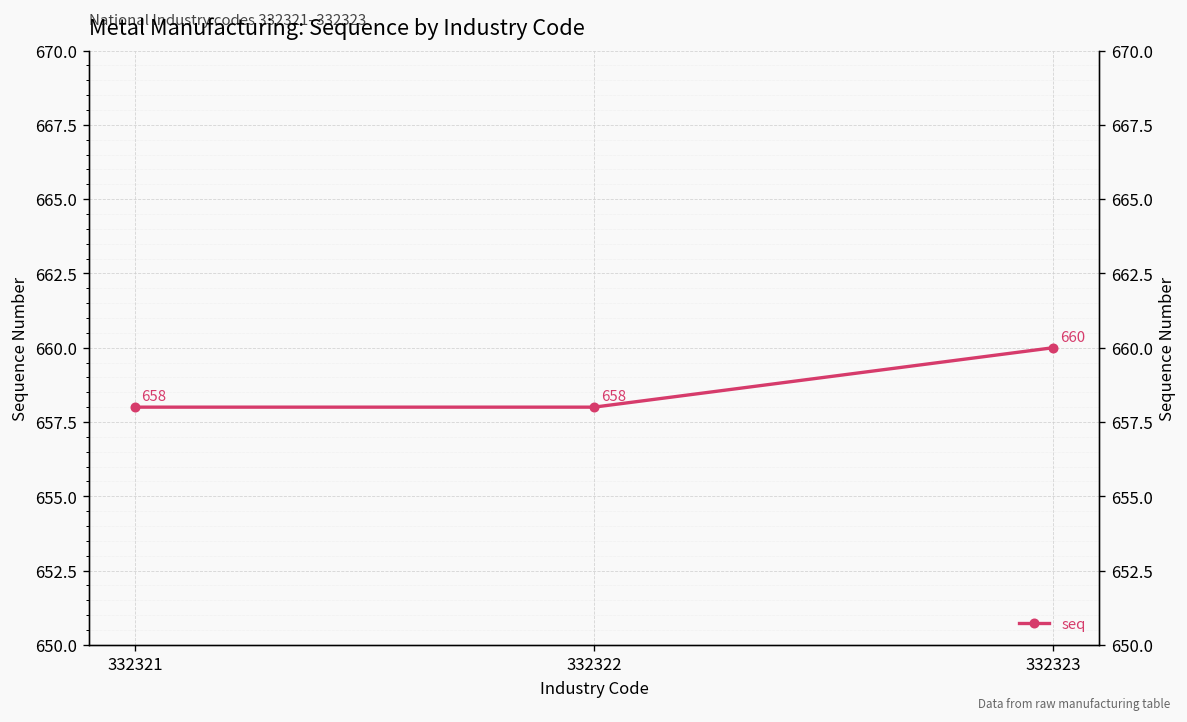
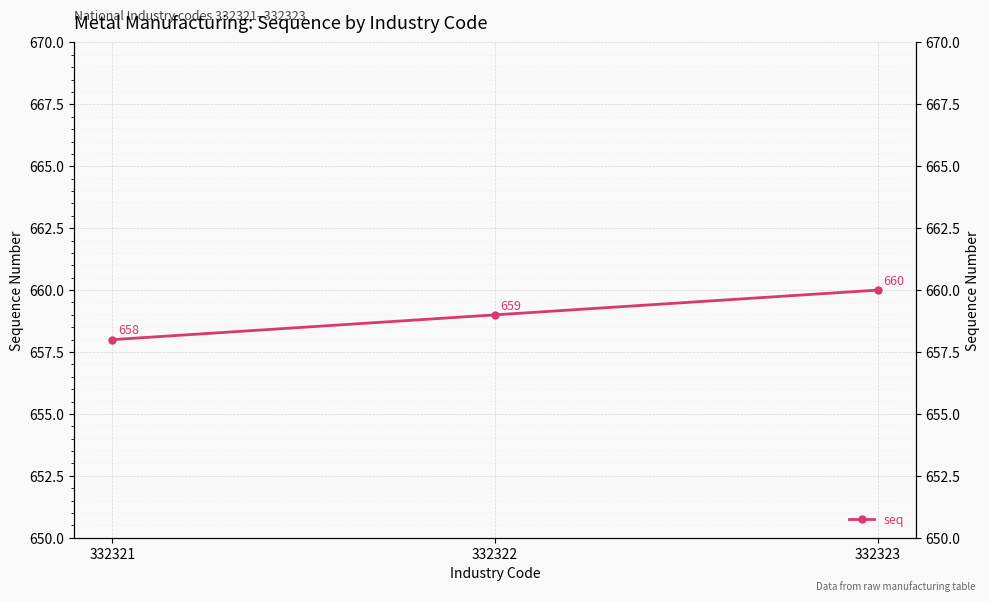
332322: 658 -> 659
